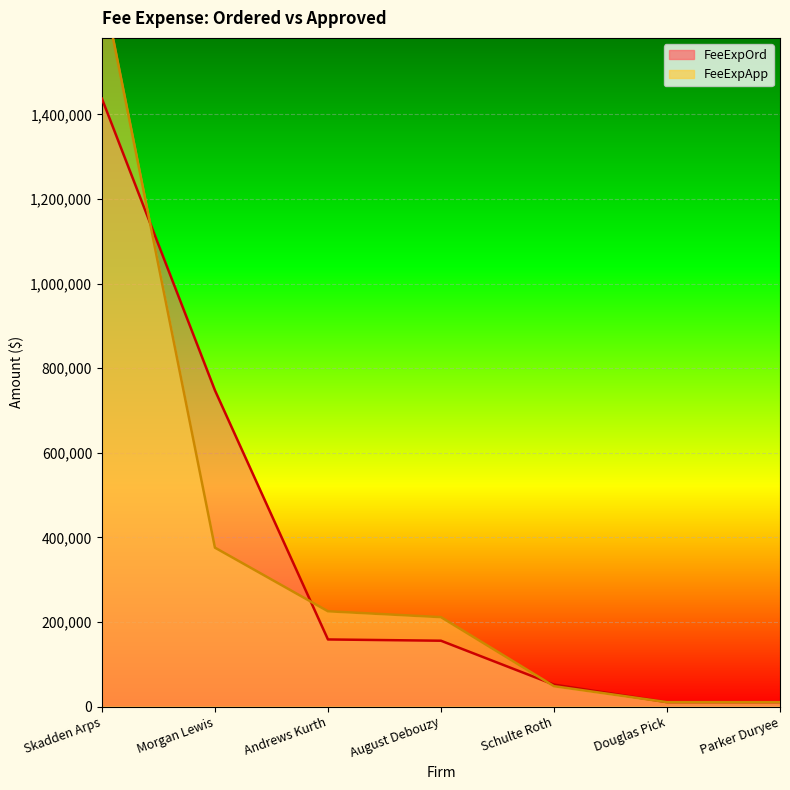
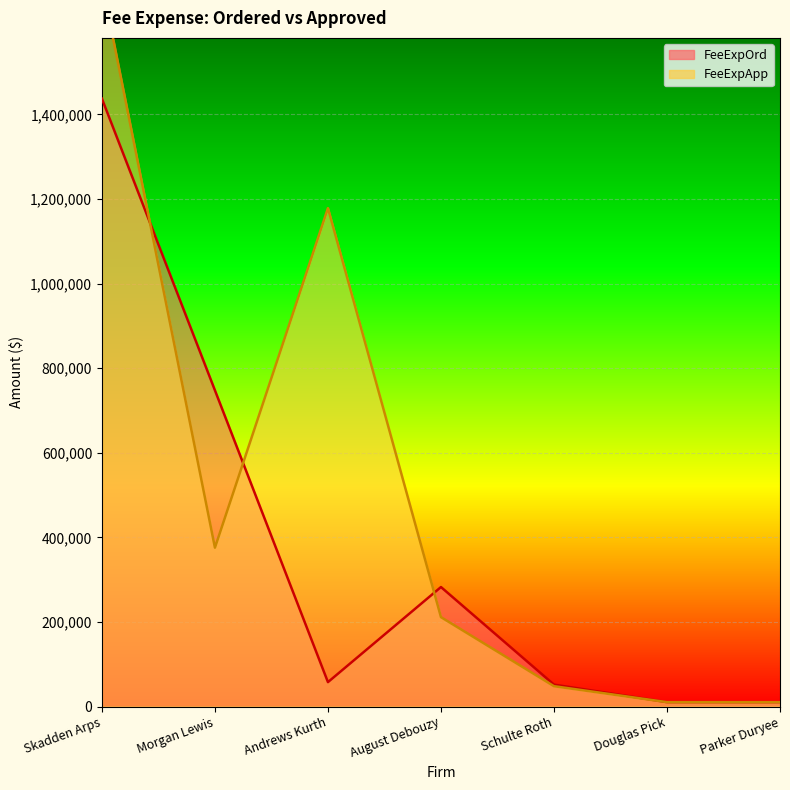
FeeExpOrd, Andrews Kurth: 160,000 -> 60,000
FeeExpApp, Andrews Kurth: 230,000 -> 1,180,000
FeeExpOrd, August Debouzy: 160,000 -> 280,000
